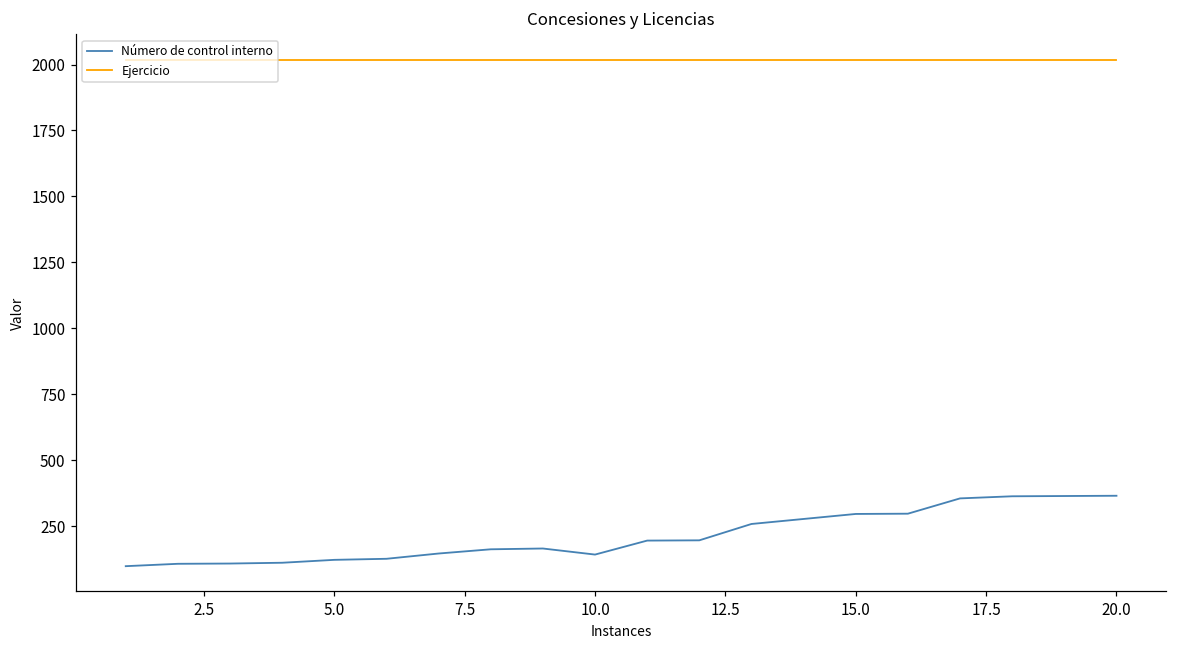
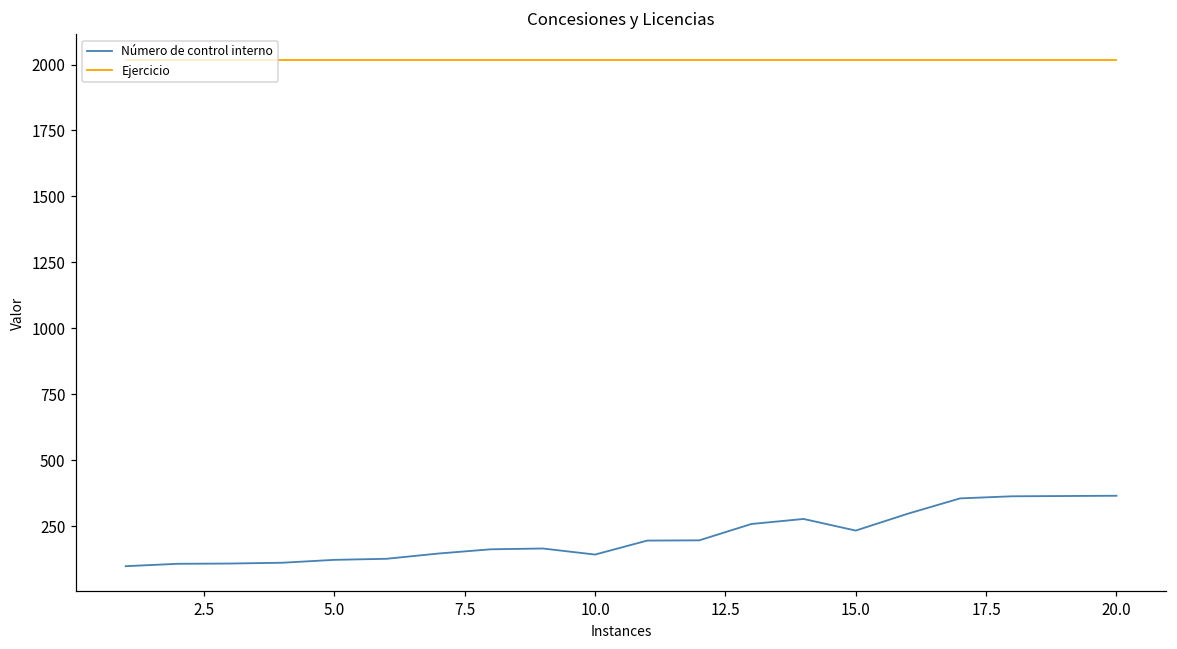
Número de control interno, 15.0: 300 -> 230
